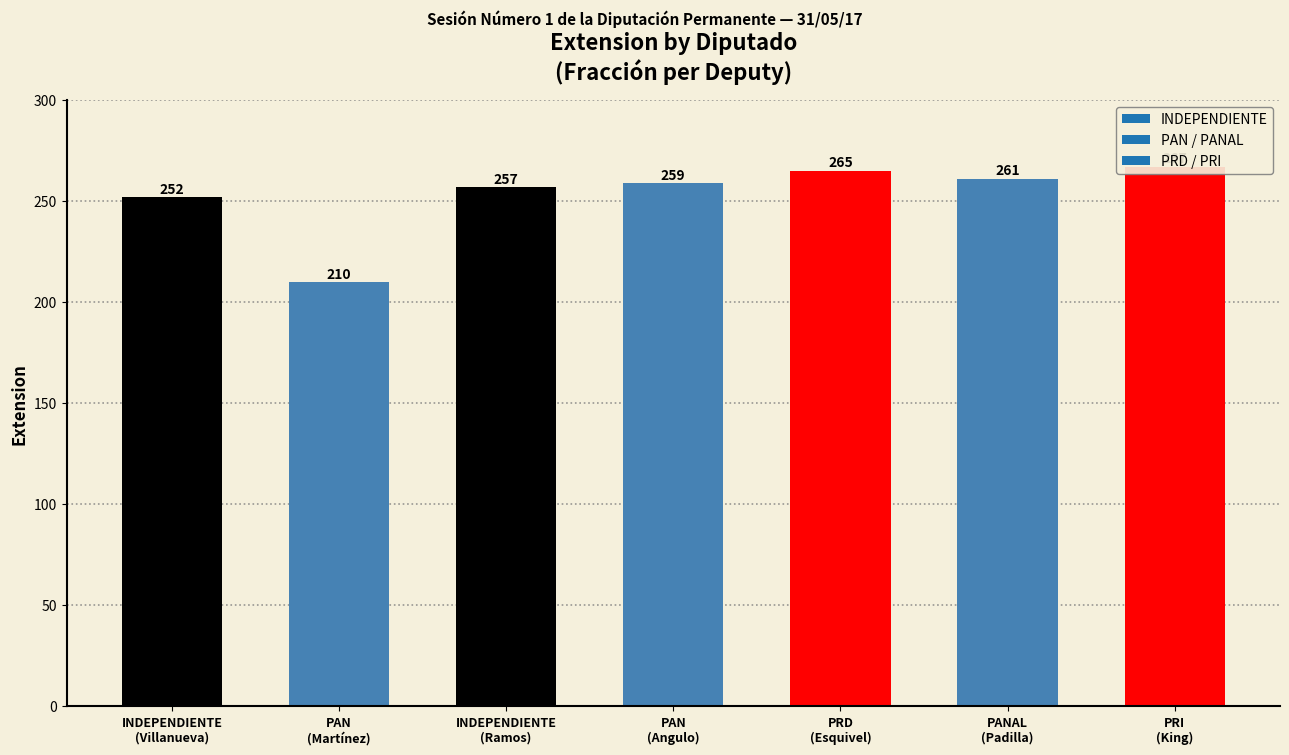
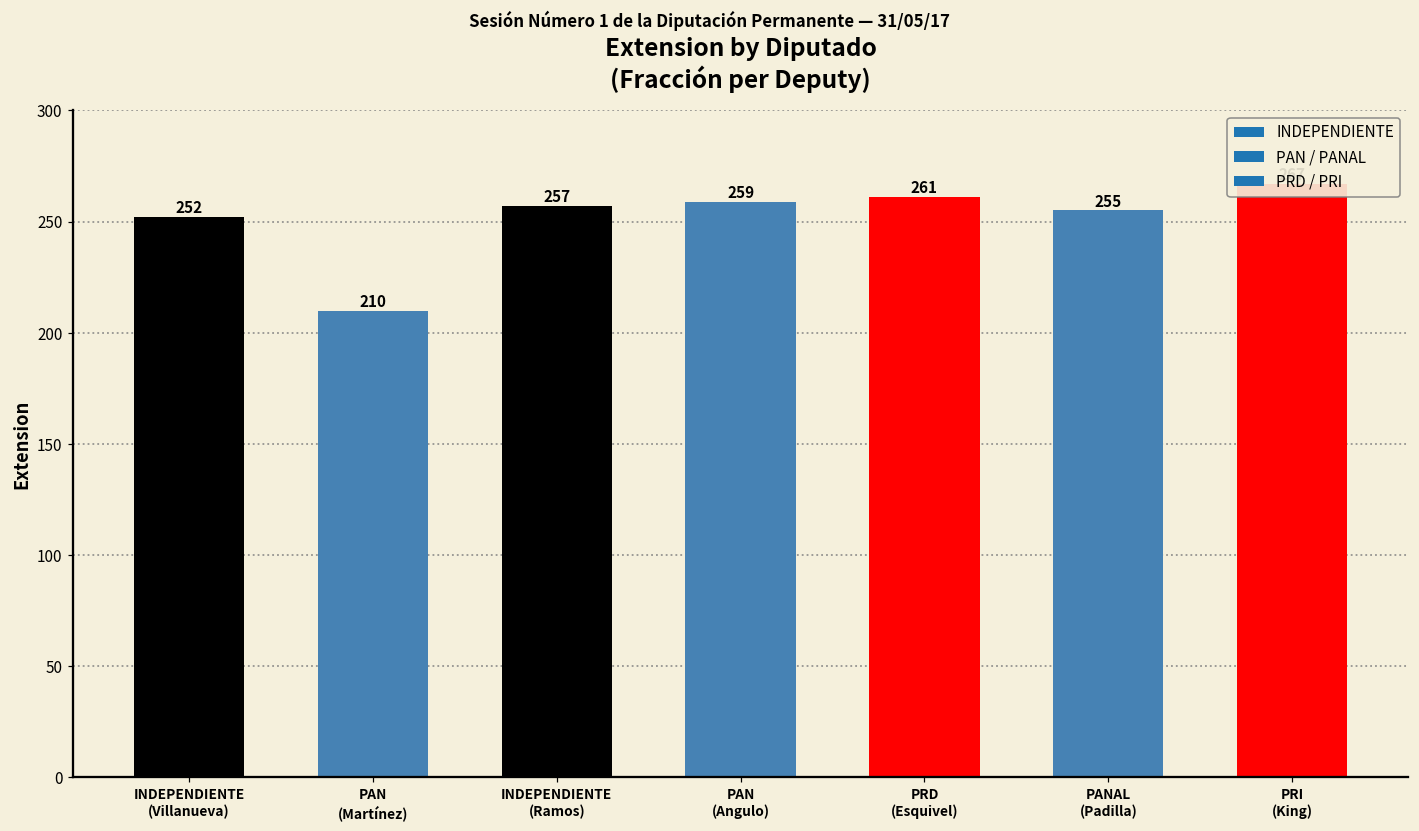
PRD (Esquivel): 265 -> 261
PANAL (Padilla): 261 -> 255
